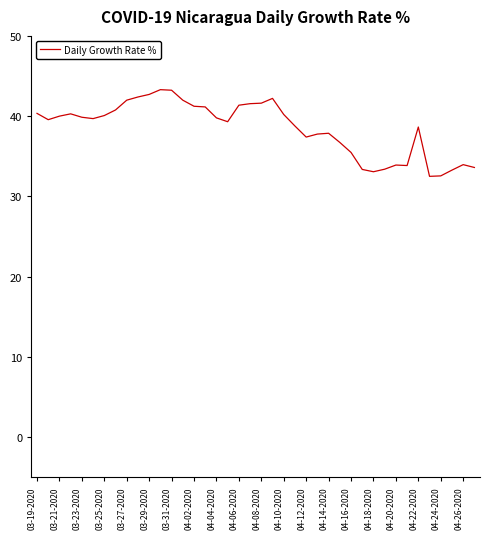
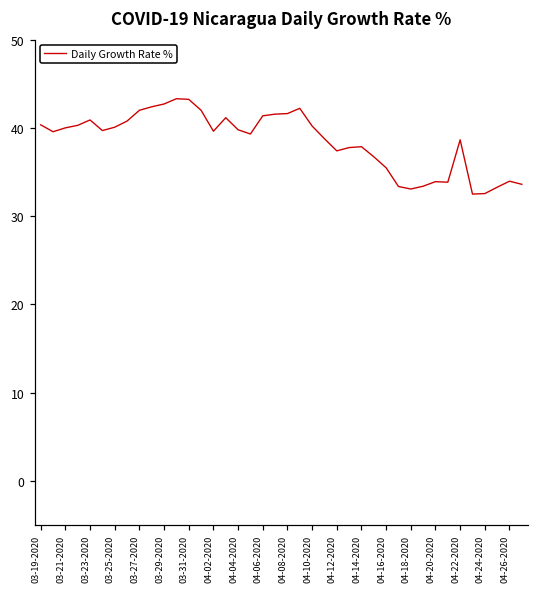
03-23-2020: 40 -> 41
04-02-2020: 41 -> 40
